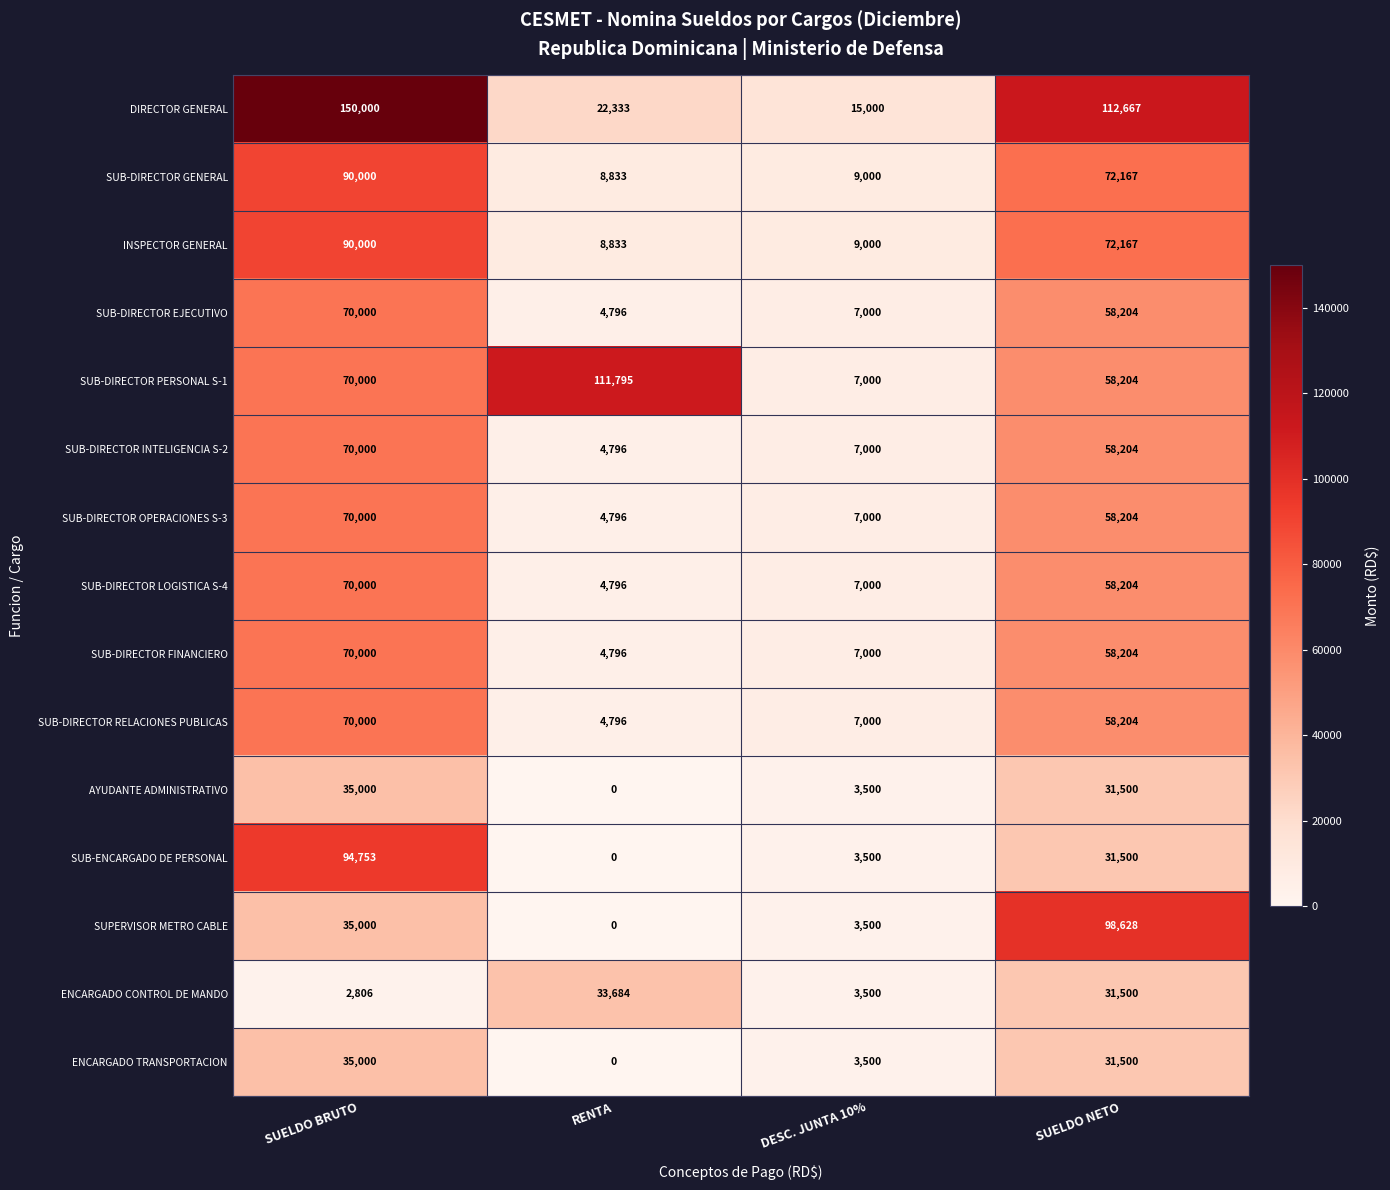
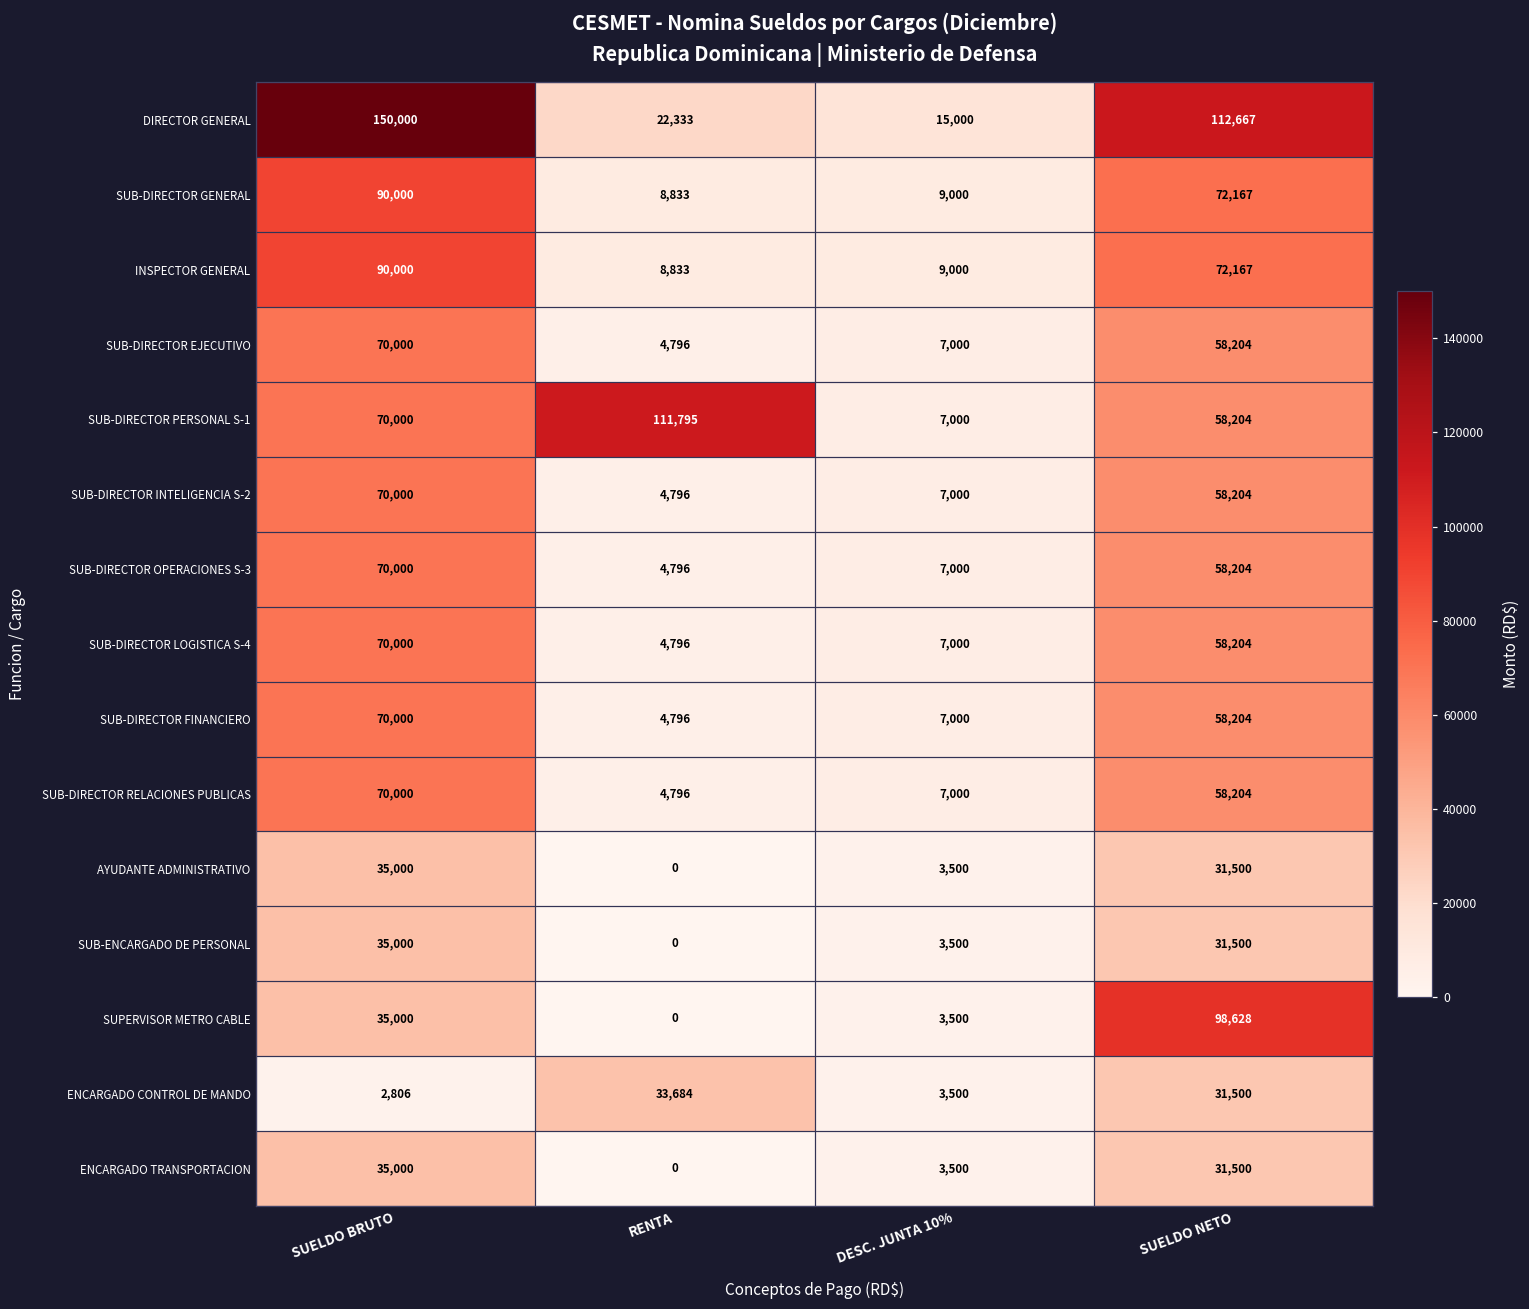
SUB-ENCARGADO DE PERSONAL, SUELDO BRUTO: 94,753 -> 35,000
